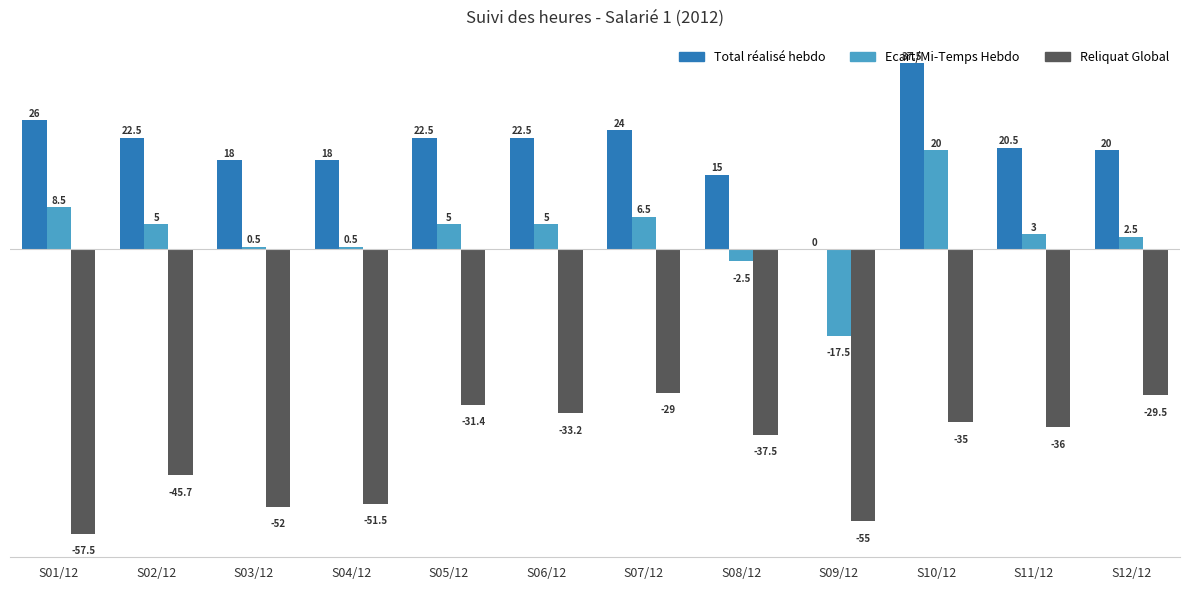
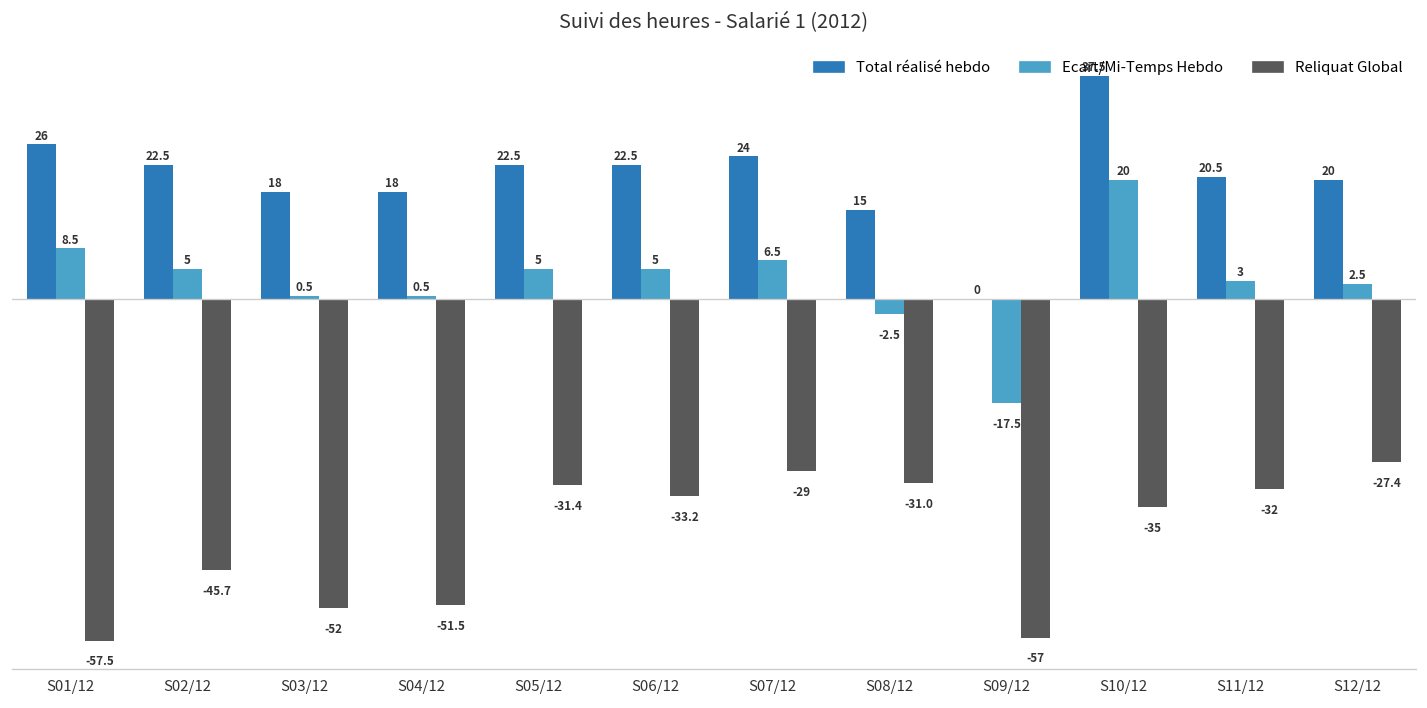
Reliquat Global, S08/12: -37.5 -> -31.0
Reliquat Global, S09/12: -55 -> -57
Reliquat Global, S11/12: -36 -> -32
Reliquat Global, S12/12: -29.5 -> -27.4
